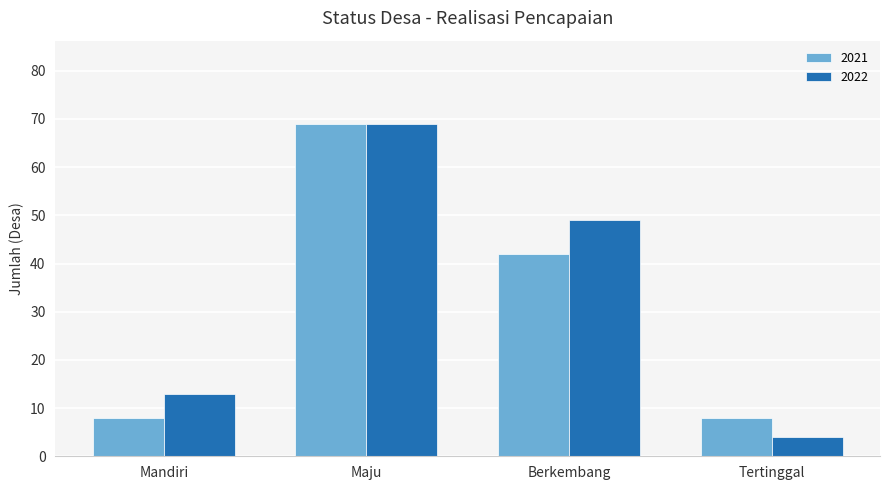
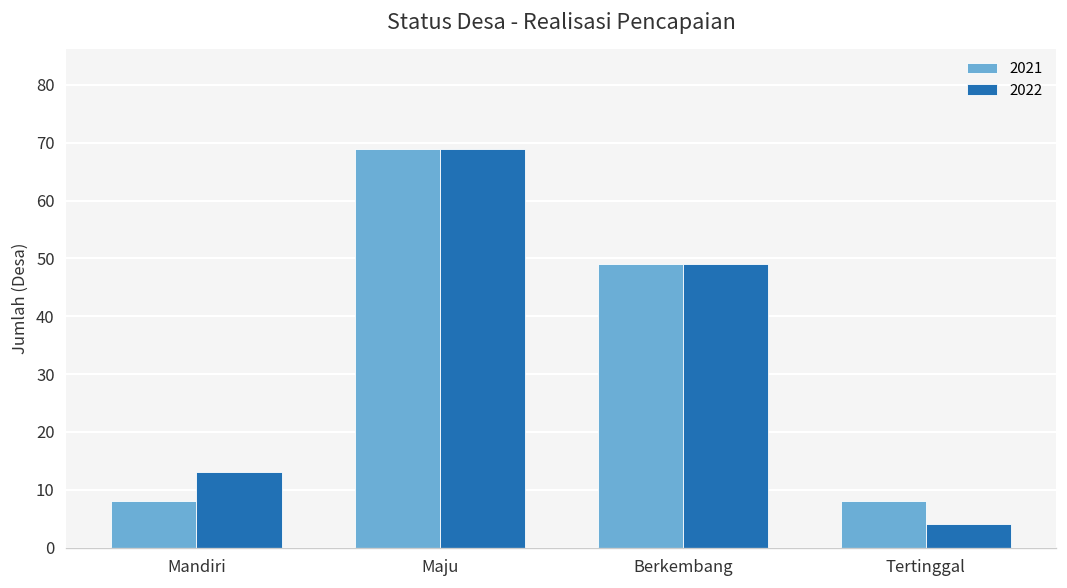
2021, Berkembang: 42 -> 49
